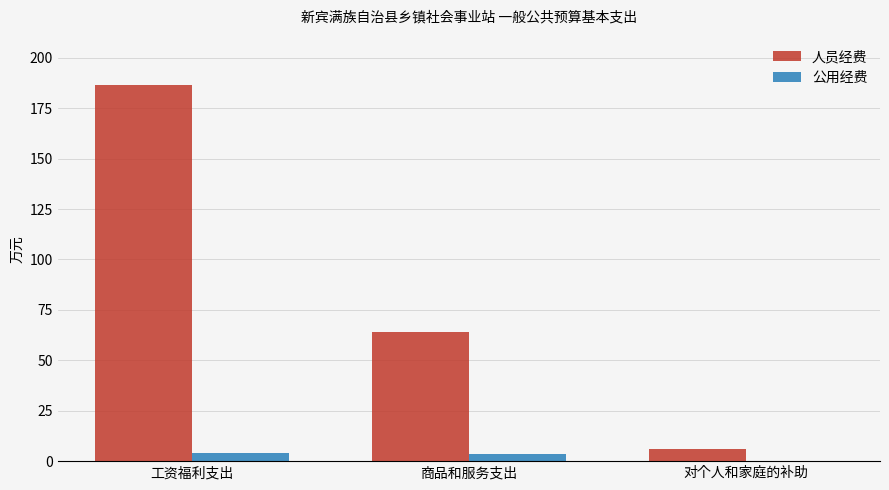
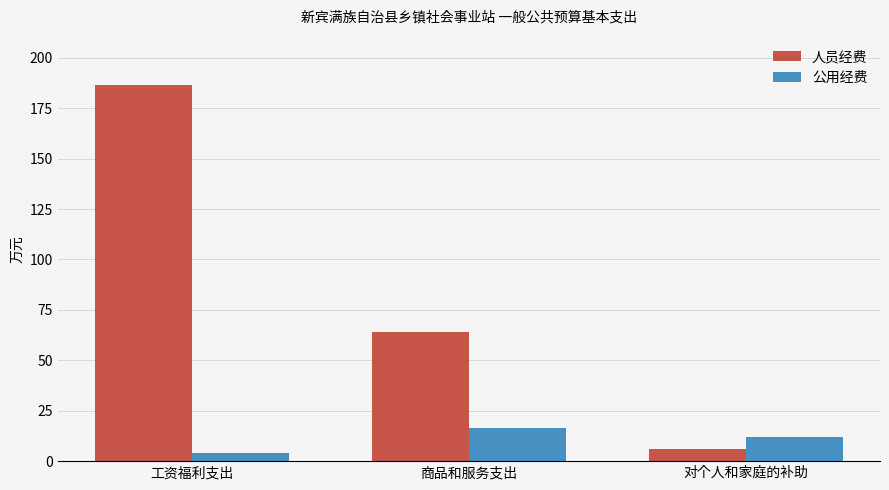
公用经费, 商品和服务支出: 4 -> 16
公用经费, 对个人和家庭的补助: 0 -> 12
